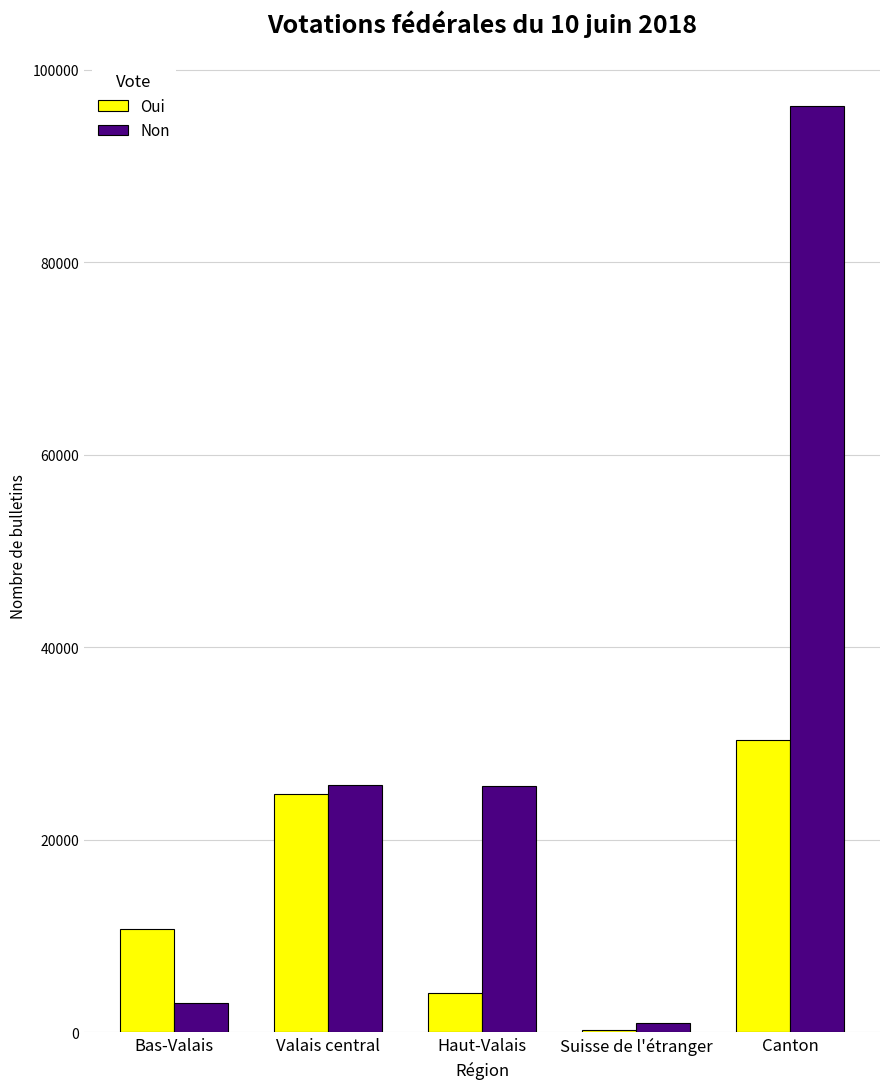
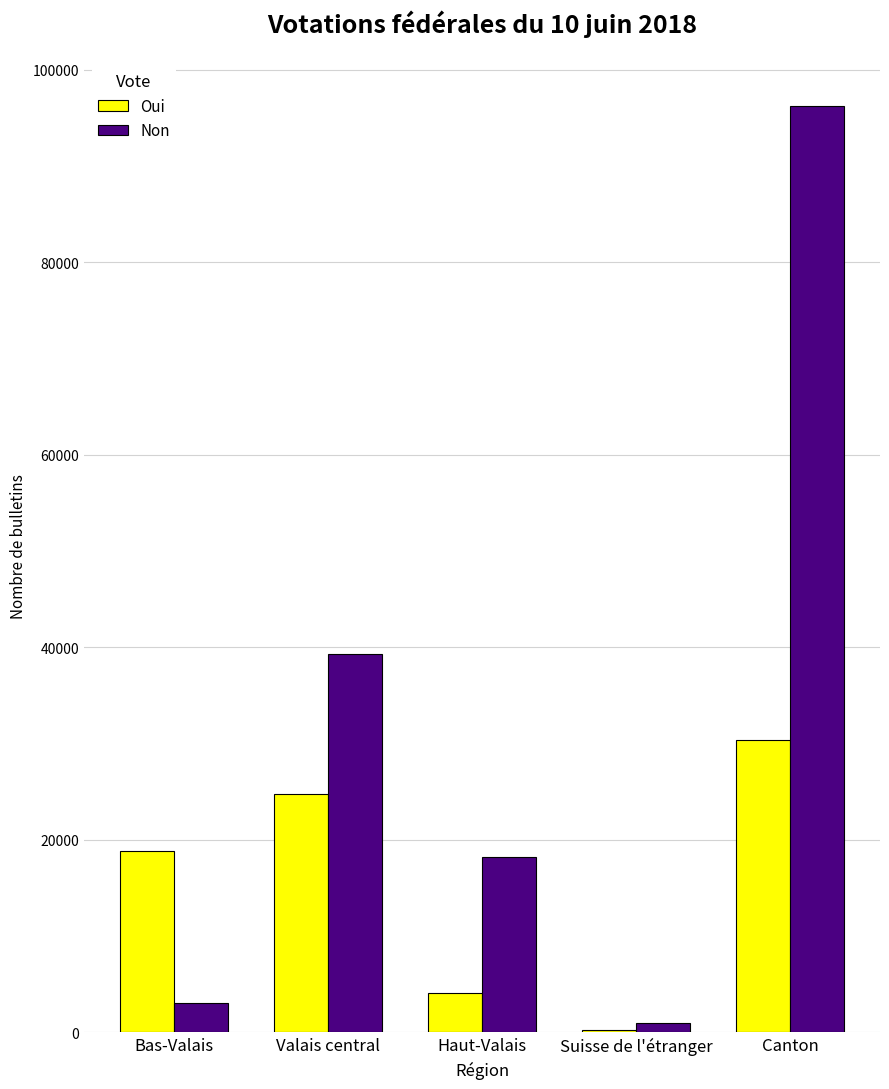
Oui, Bas-Valais: 11000 -> 19000
Non, Valais central: 26000 -> 39000
Non, Haut-Valais: 26000 -> 18000
